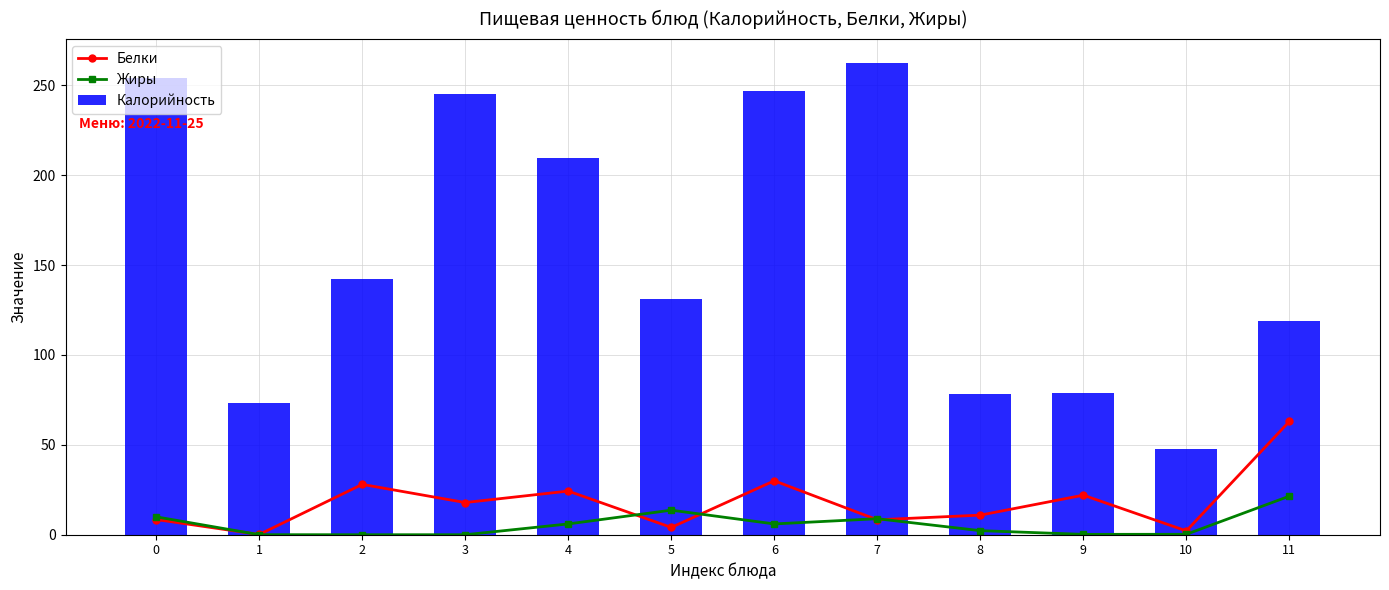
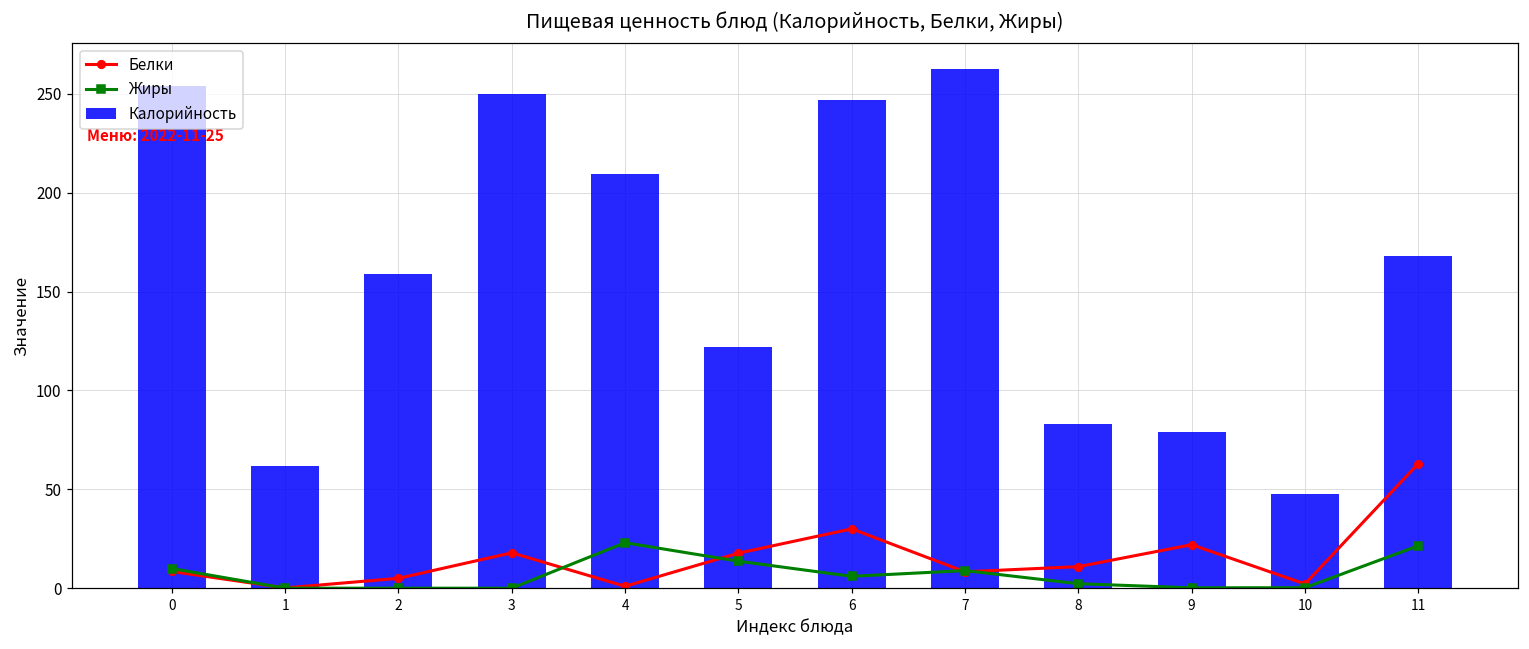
Калорийность, 1: 73 -> 62
Белки, 2: 28 -> 5
Калорийность, 2: 142 -> 159
Калорийность, 3: 245 -> 250
Белки, 4: 24 -> 1
Жиры, 4: 6 -> 23
Белки, 5: 4 -> 18
Калорийность, 5: 131 -> 122
Калорийность, 8: 78 -> 83
Калорийность, 11: 119 -> 168
